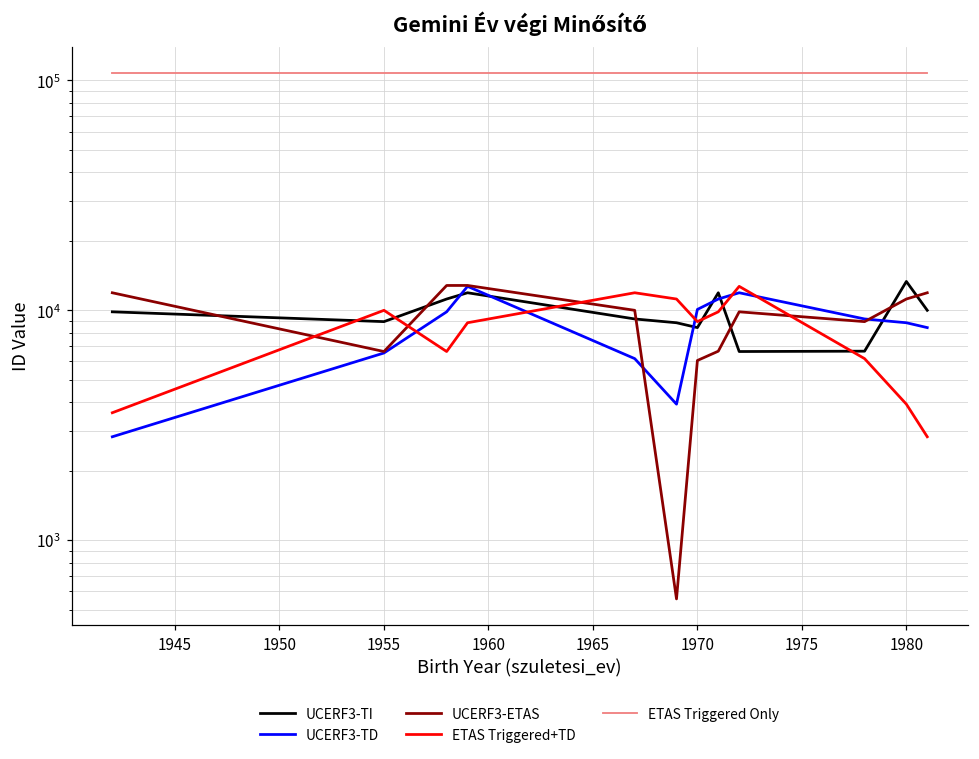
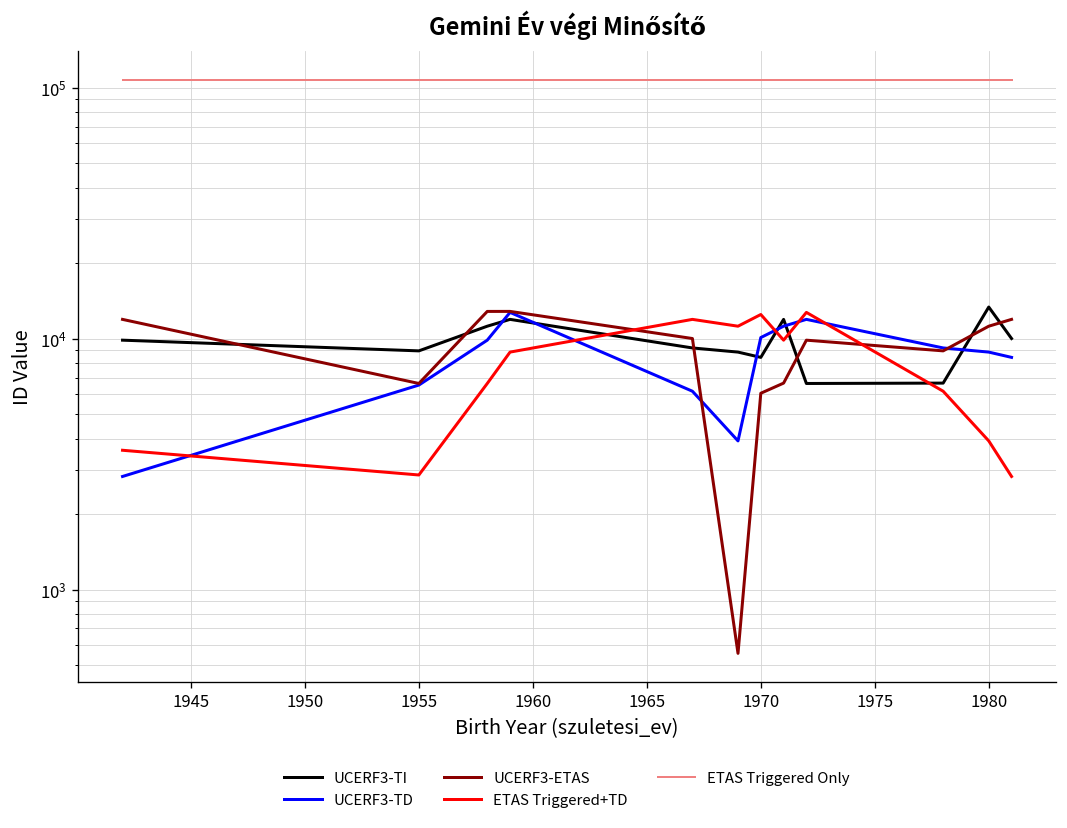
ETAS Triggered+TD, 1955: 10000 -> 2900
ETAS Triggered+TD, 1970: 8900 -> 12000
